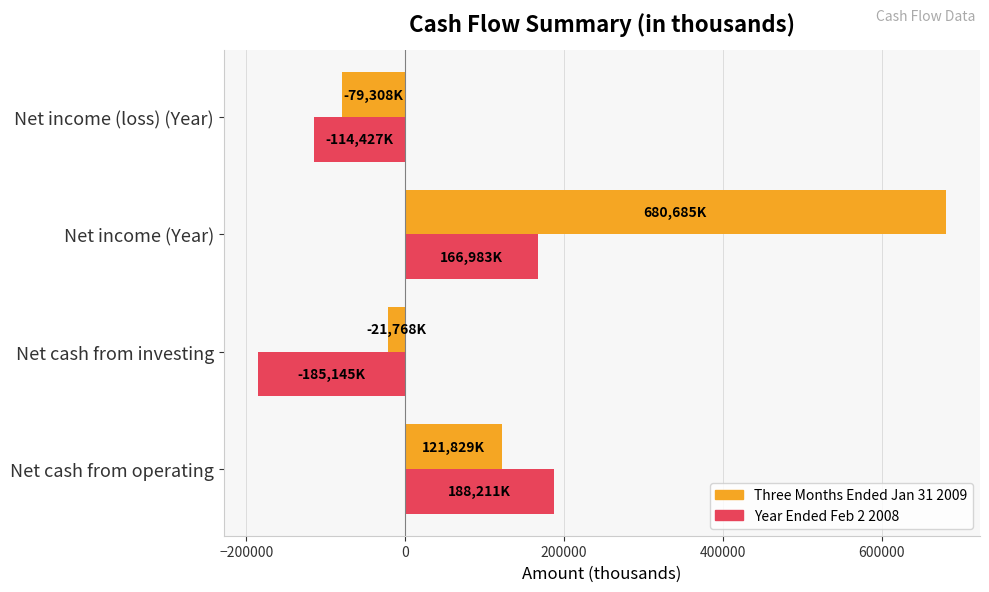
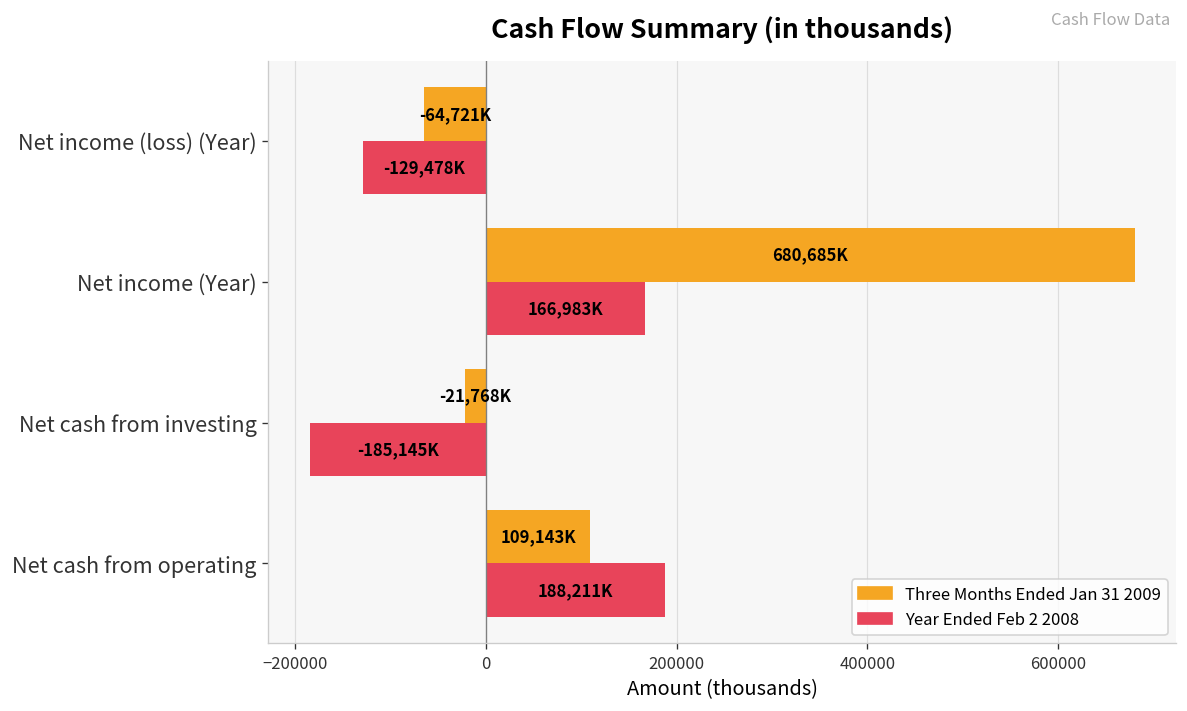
Three Months Ended Jan 31 2009, Net income (loss) (Year): -79,308K -> -64,721K
Year Ended Feb 2 2008, Net income (loss) (Year): -114,427K -> -129,478K
Three Months Ended Jan 31 2009, Net cash from operating: 121,829K -> 109,143K
